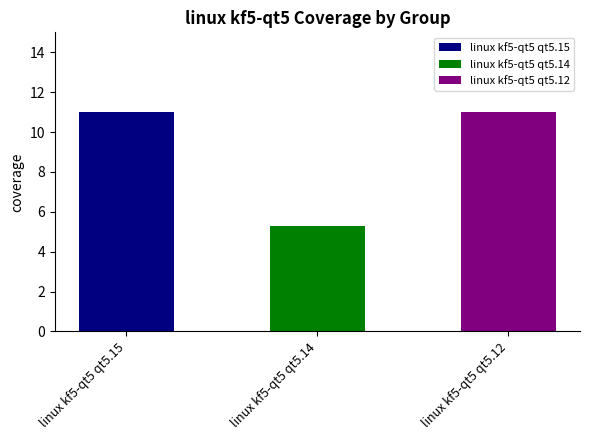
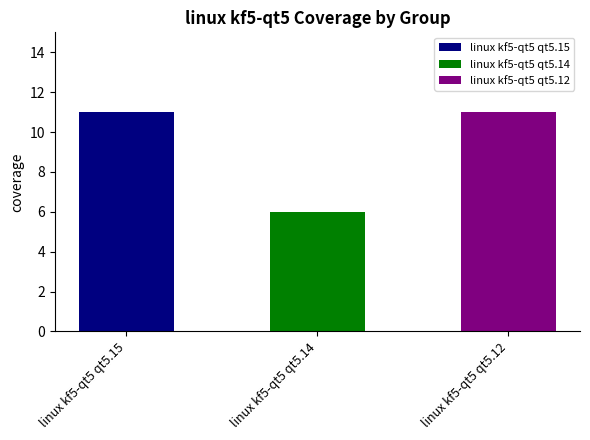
linux kf5-qt5 qt5.14: 5.3 -> 6.0
